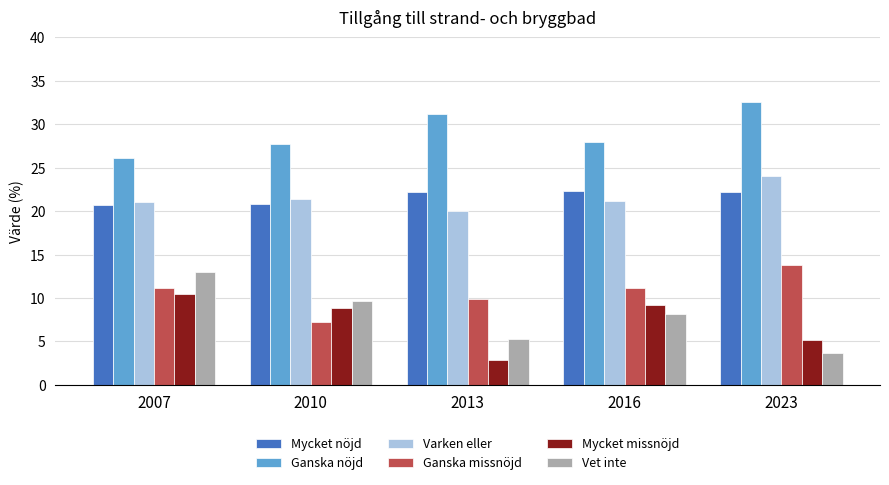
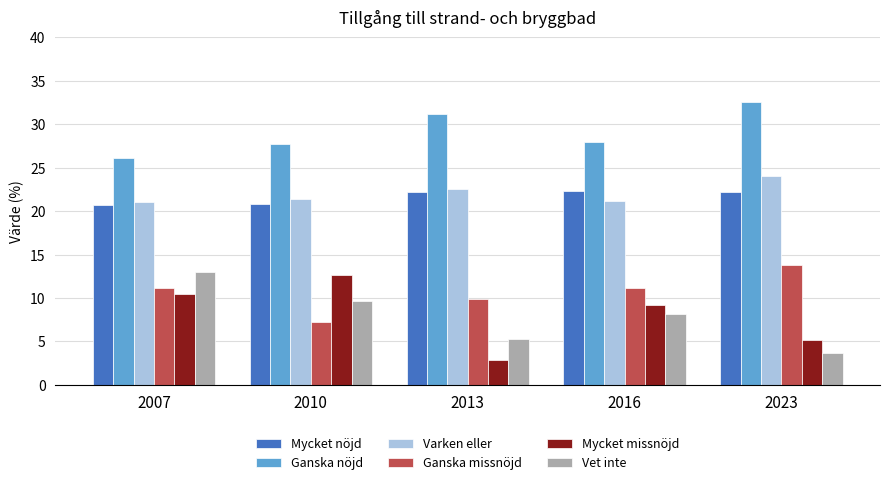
Mycket missnöjd, 2010: 9 -> 13
Varken eller, 2013: 20 -> 23
